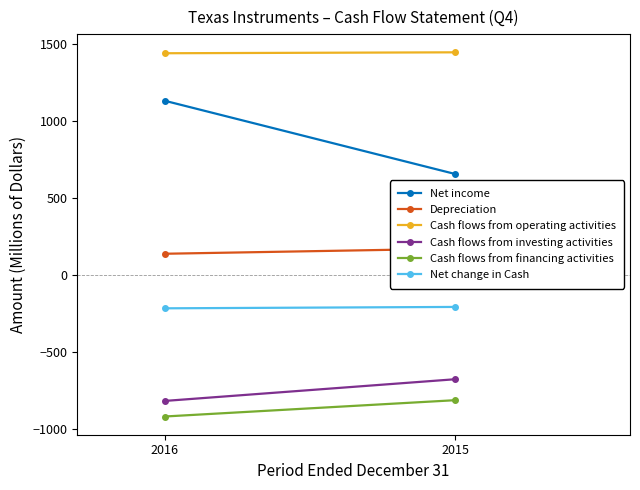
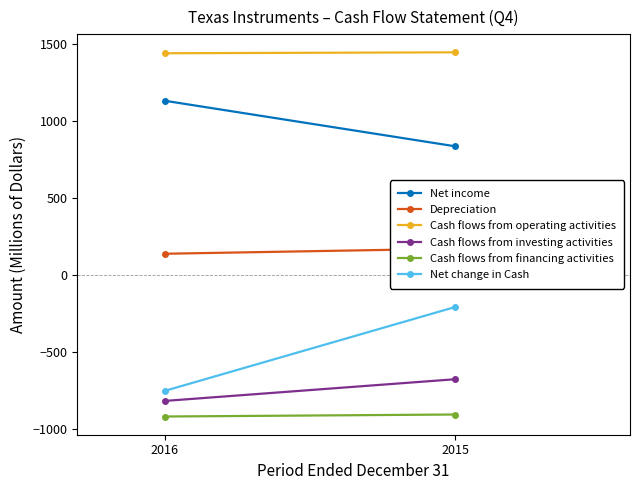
Net change in Cash, 2016: -220 -> -750
Net income, 2015: 660 -> 840
Cash flows from financing activities, 2015: -810 -> -900
